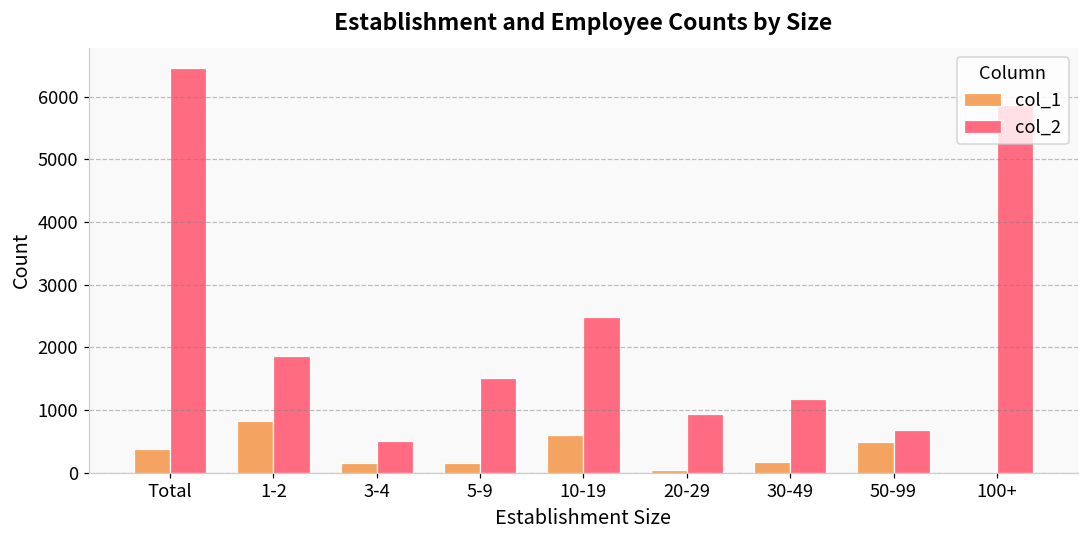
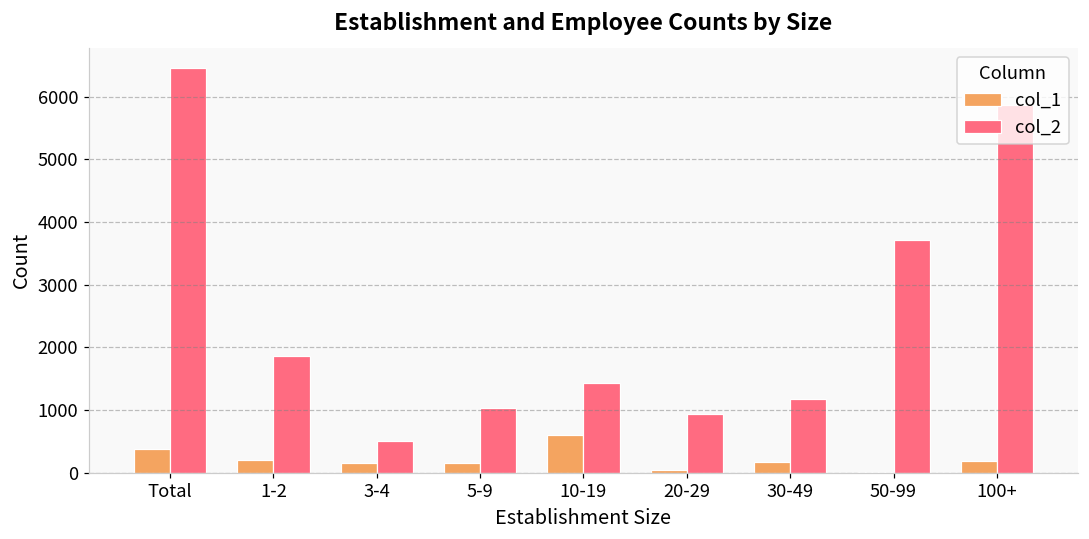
col_1, 1-2: 800 -> 200
col_2, 5-9: 1500 -> 1000
col_2, 10-19: 2500 -> 1400
col_1, 50-99: 500 -> 0
col_2, 50-99: 700 -> 3700
col_1, 100+: 0 -> 200
